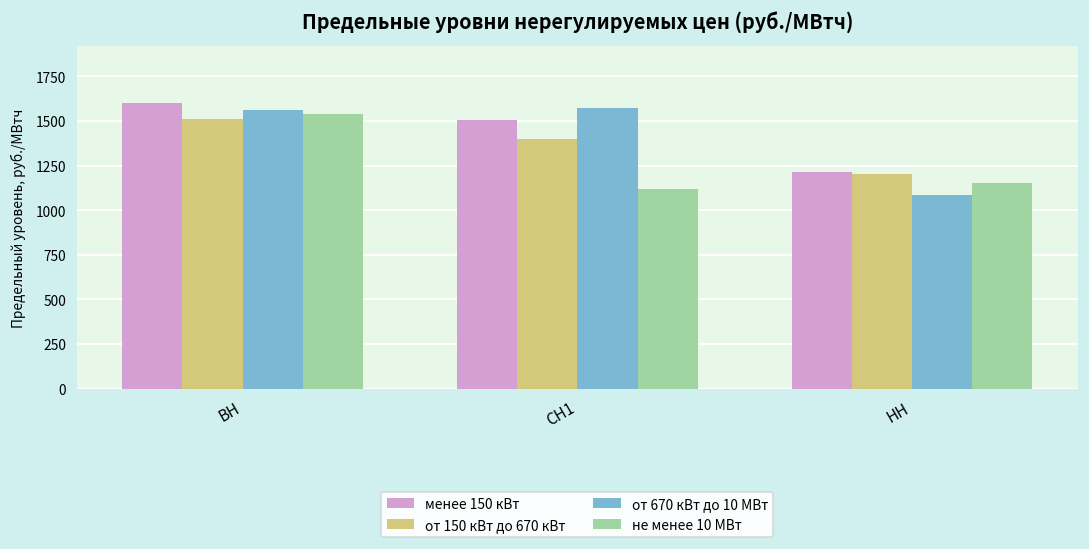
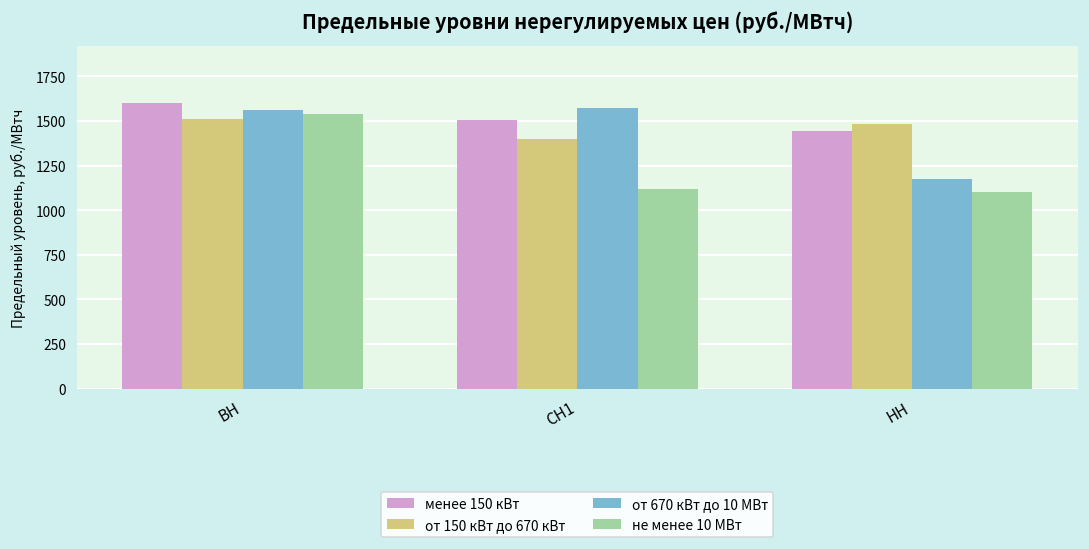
менее 150 кВт, НН: 1210 -> 1440
от 150 кВт до 670 кВт, НН: 1210 -> 1490
от 670 кВт до 10 МВт, НН: 1090 -> 1180
не менее 10 МВт, НН: 1150 -> 1100
